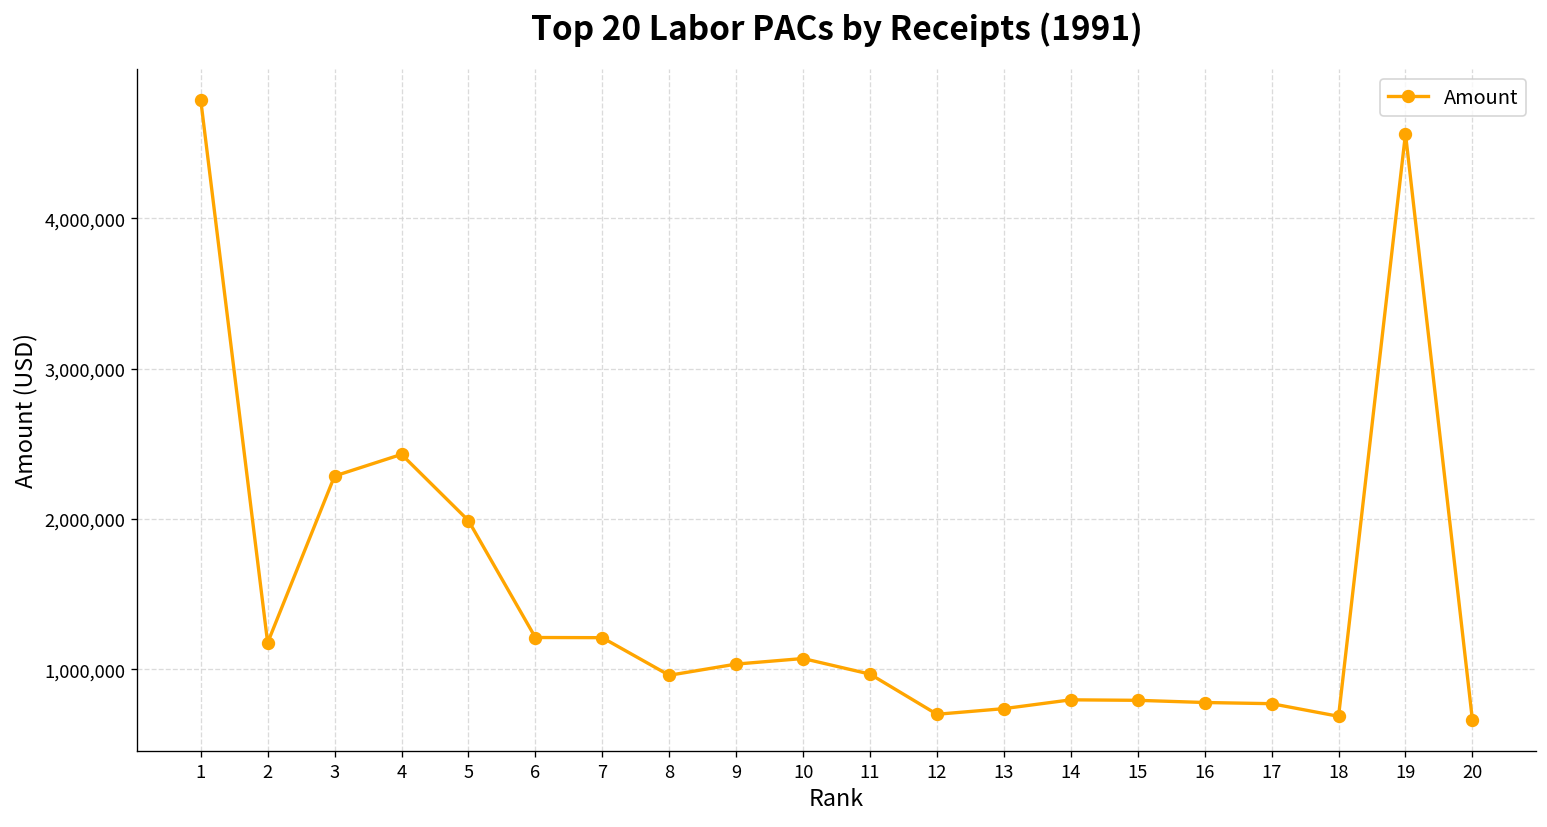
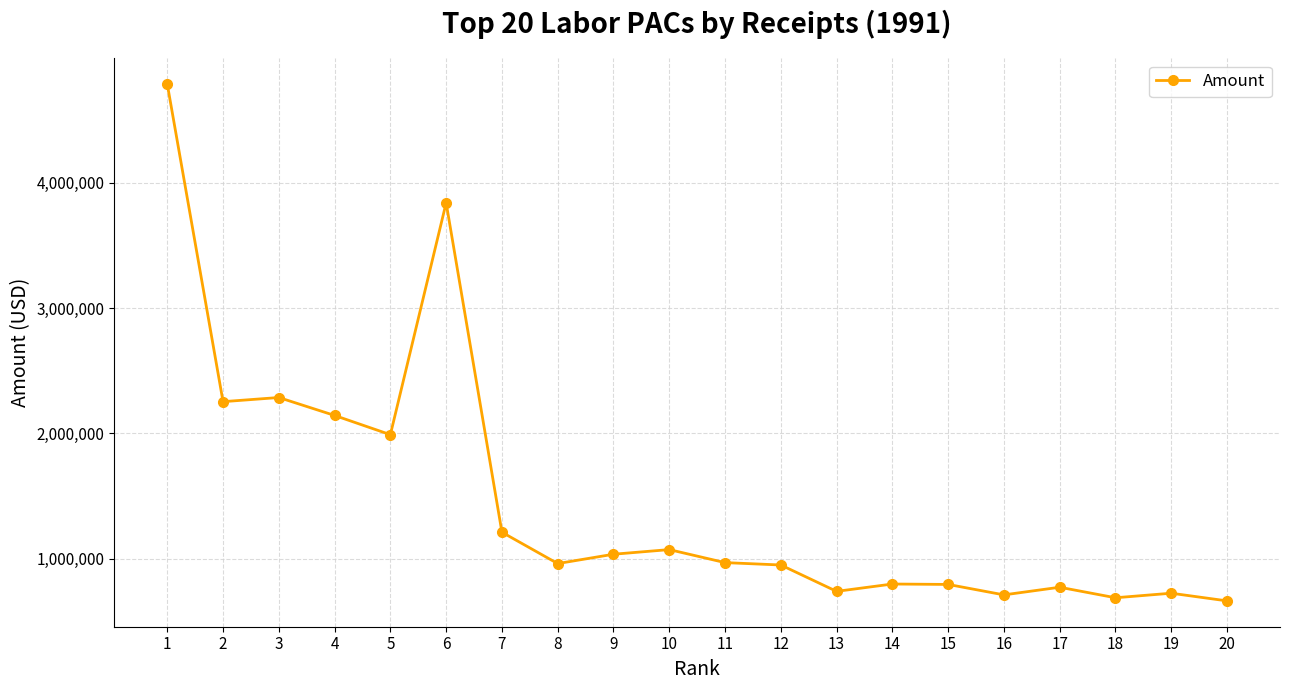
2: 1,180,000 -> 2,250,000
4: 2,430,000 -> 2,140,000
6: 1,210,000 -> 3,840,000
12: 700,000 -> 950,000
16: 780,000 -> 710,000
19: 4,560,000 -> 720,000
